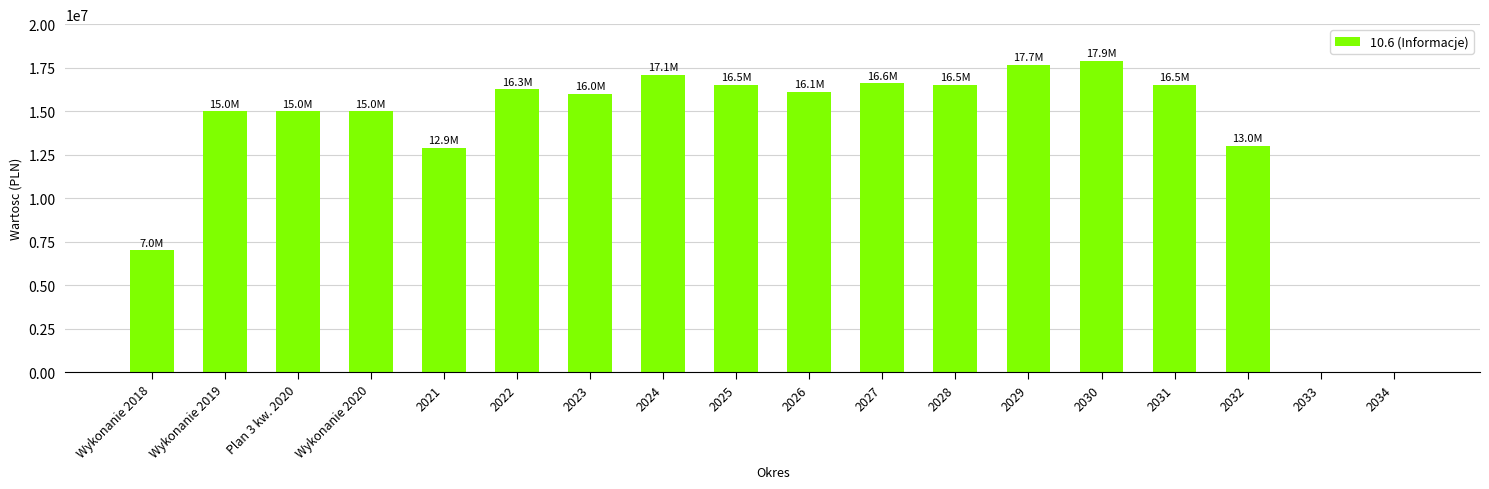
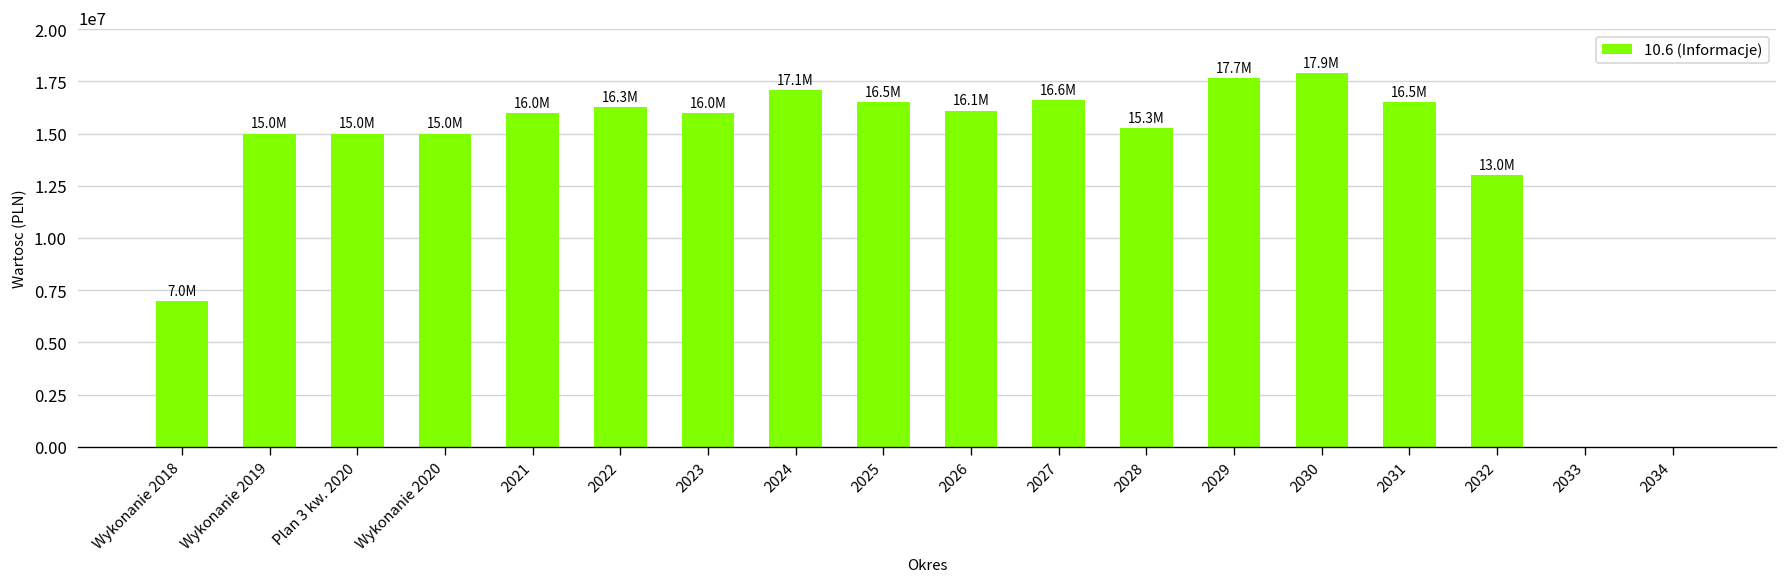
2021: 12.9M -> 16.0M
2028: 16.5M -> 15.3M
